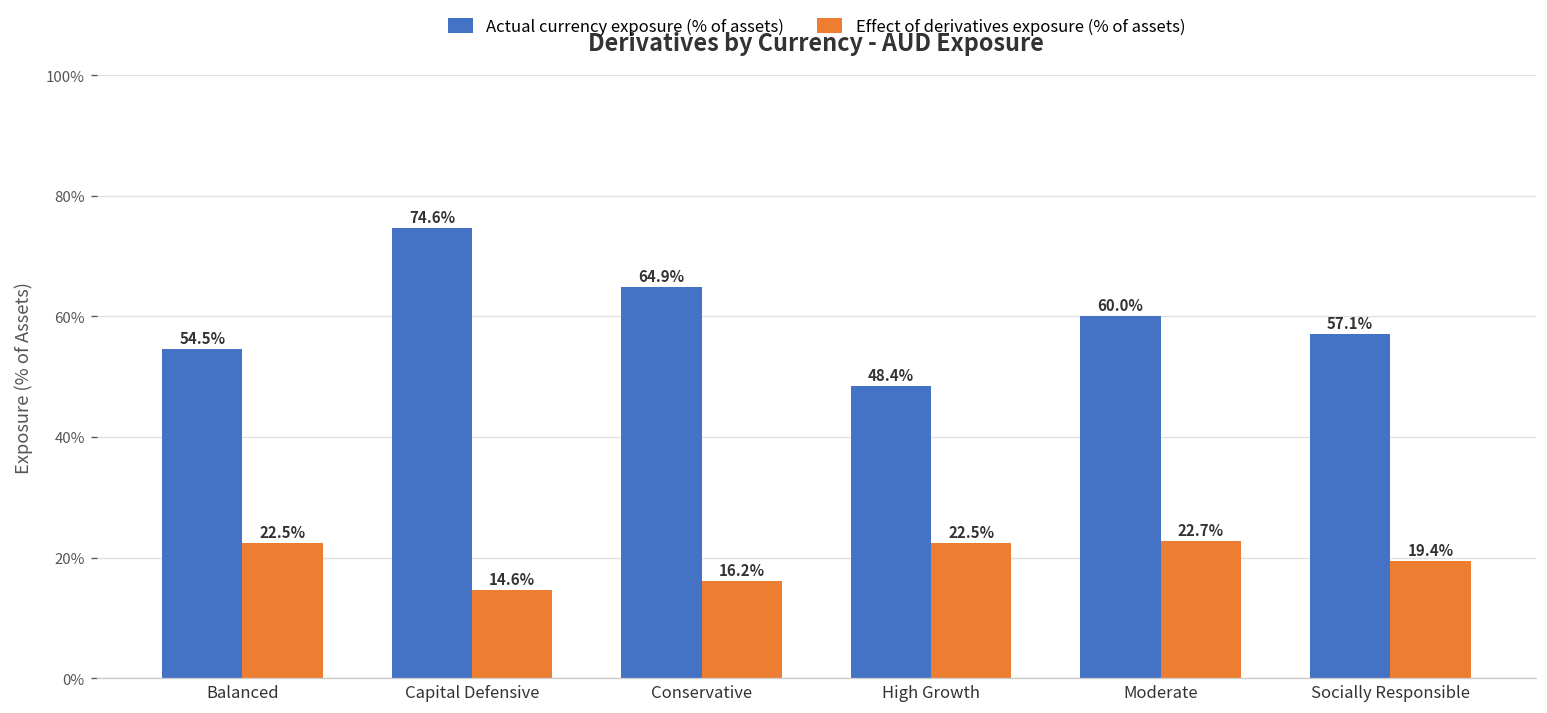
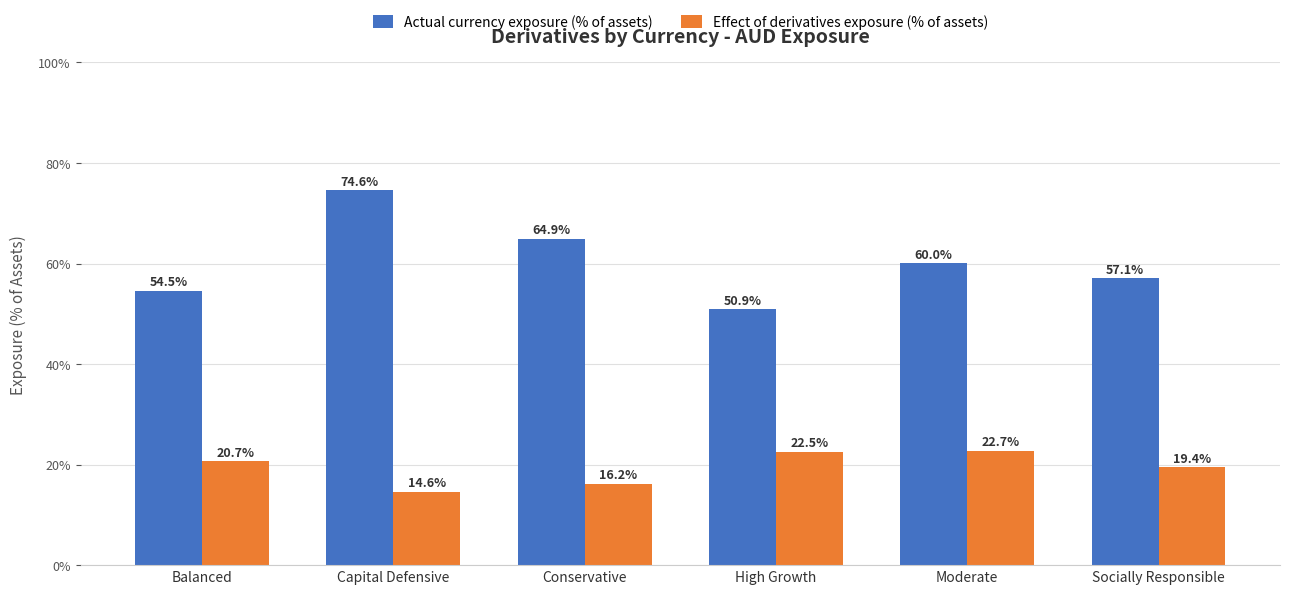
Effect of derivatives exposure (% of assets), Balanced: 22.5% -> 20.7%
Actual currency exposure (% of assets), High Growth: 48.4% -> 50.9%
